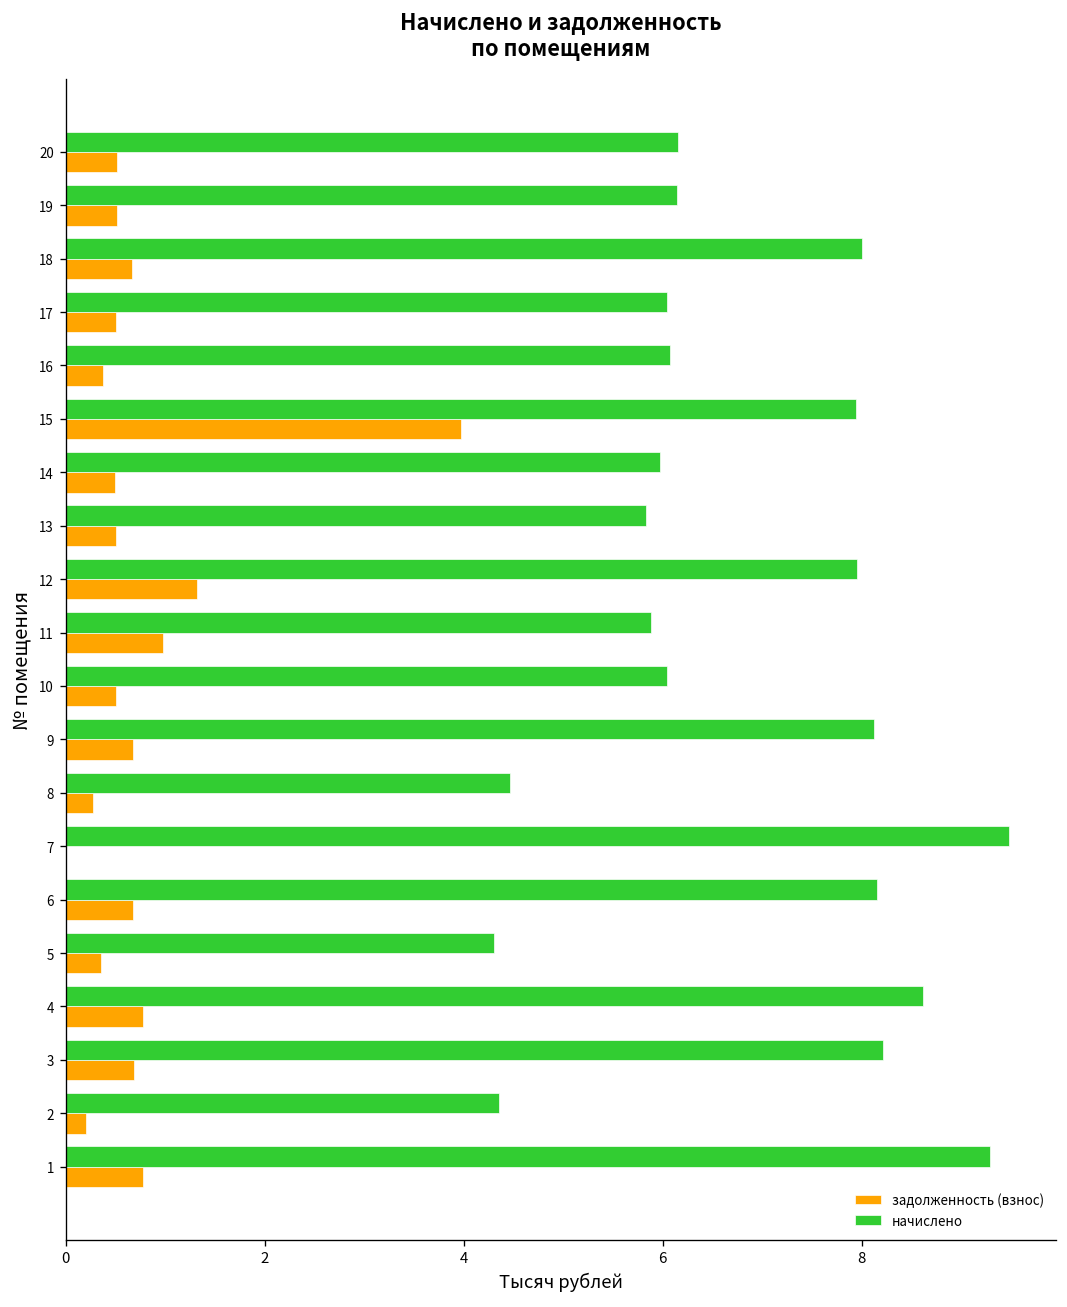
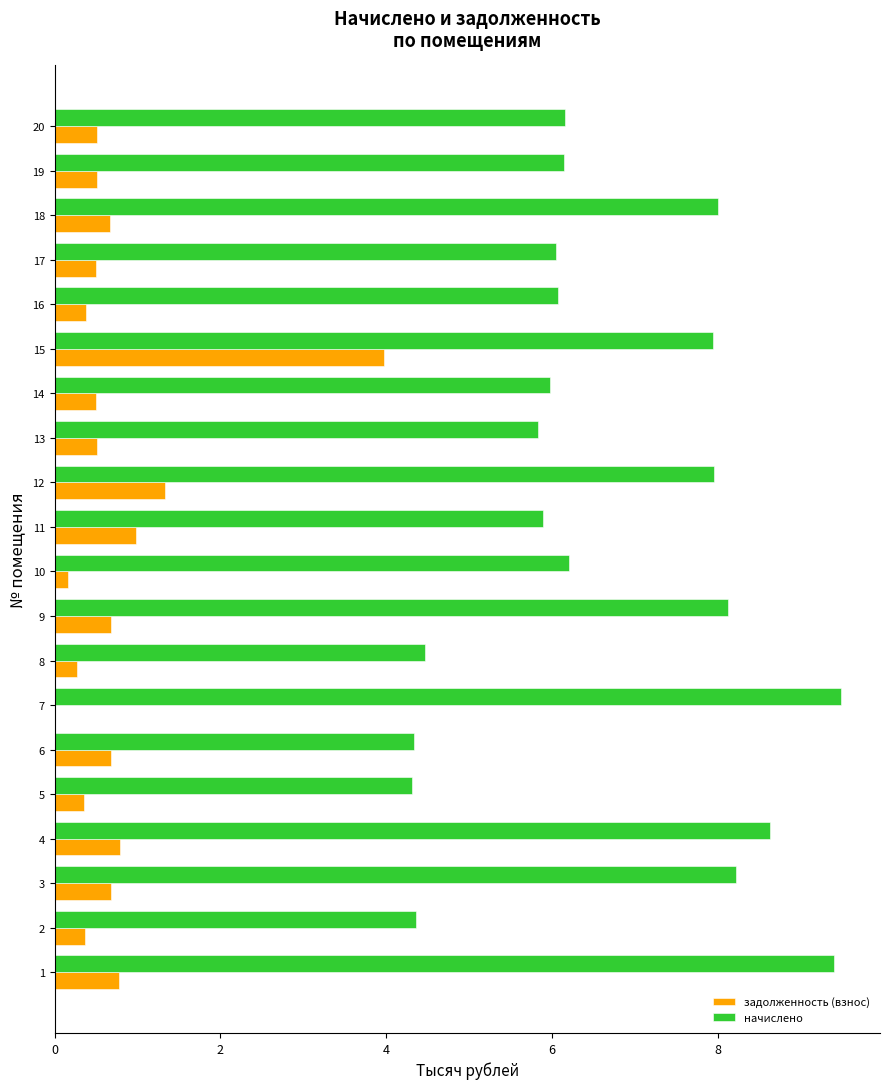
начислено, 10: 6.0 -> 6.2
задолженность (взнос), 10: 0.5 -> 0.2
начислено, 6: 8.2 -> 4.3
задолженность (взнос), 2: 0.2 -> 0.4
начислено, 1: 9.3 -> 9.4
